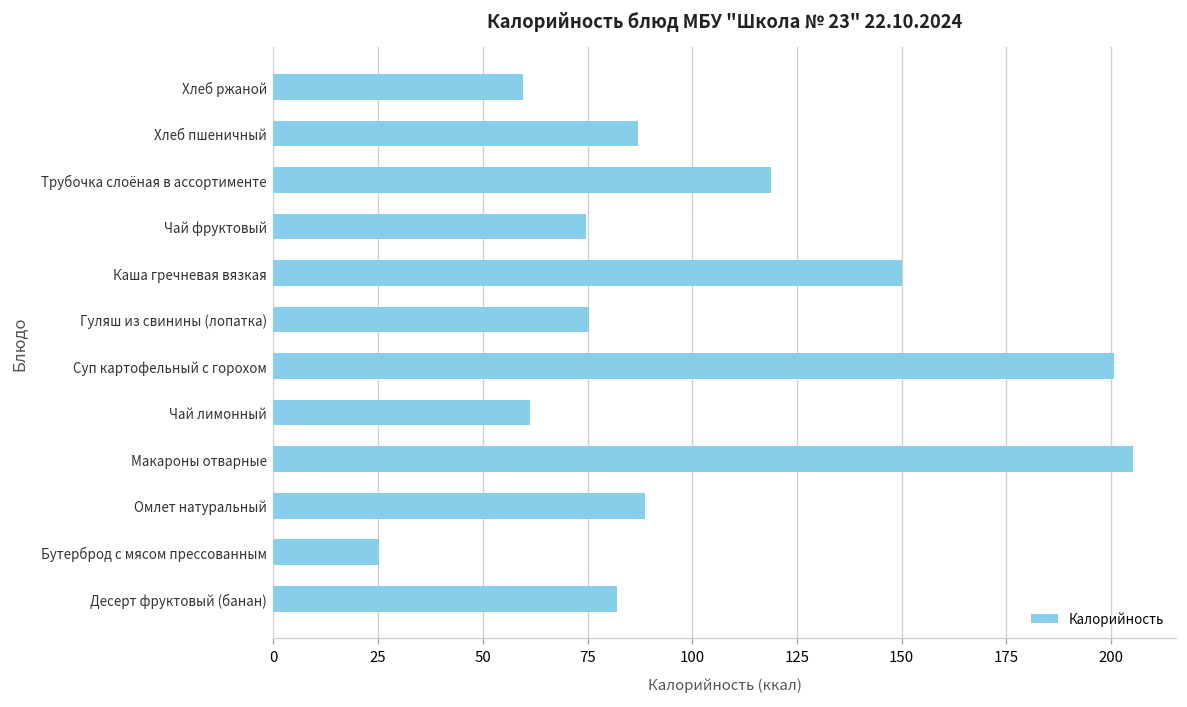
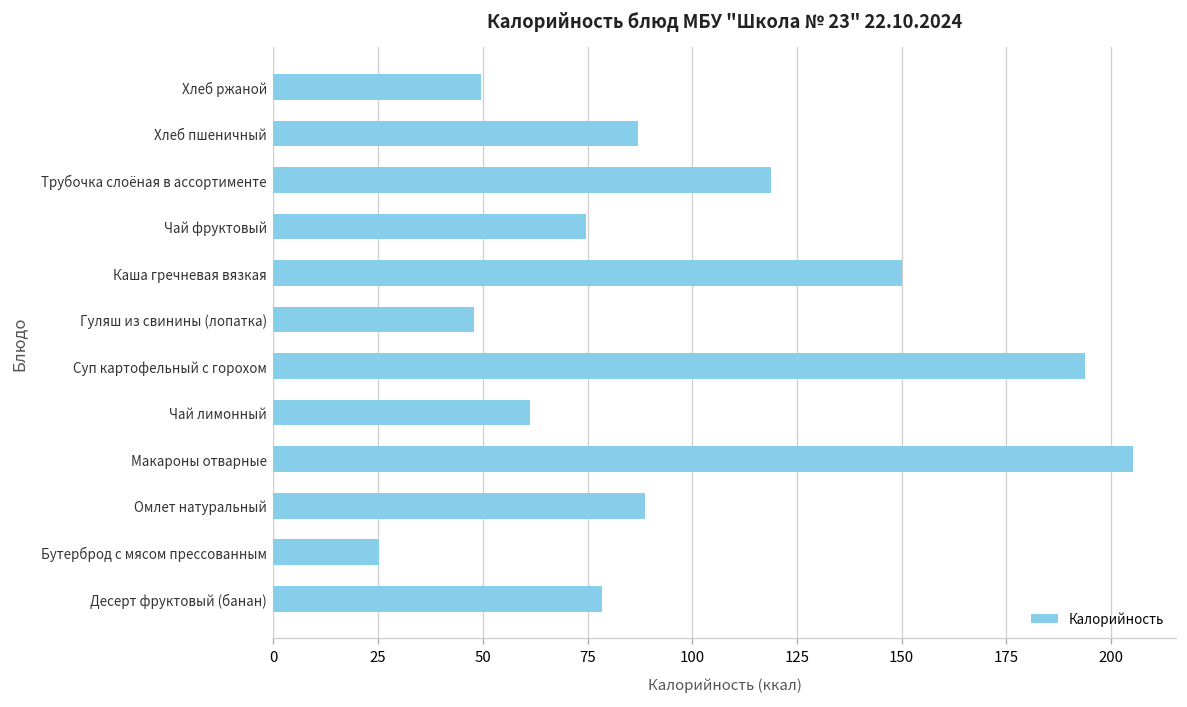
Хлеб ржаной: 60 -> 50
Гуляш из свинины (лопатка): 75 -> 48
Суп картофельный с горохом: 201 -> 194
Десерт фруктовый (банан): 82 -> 78
